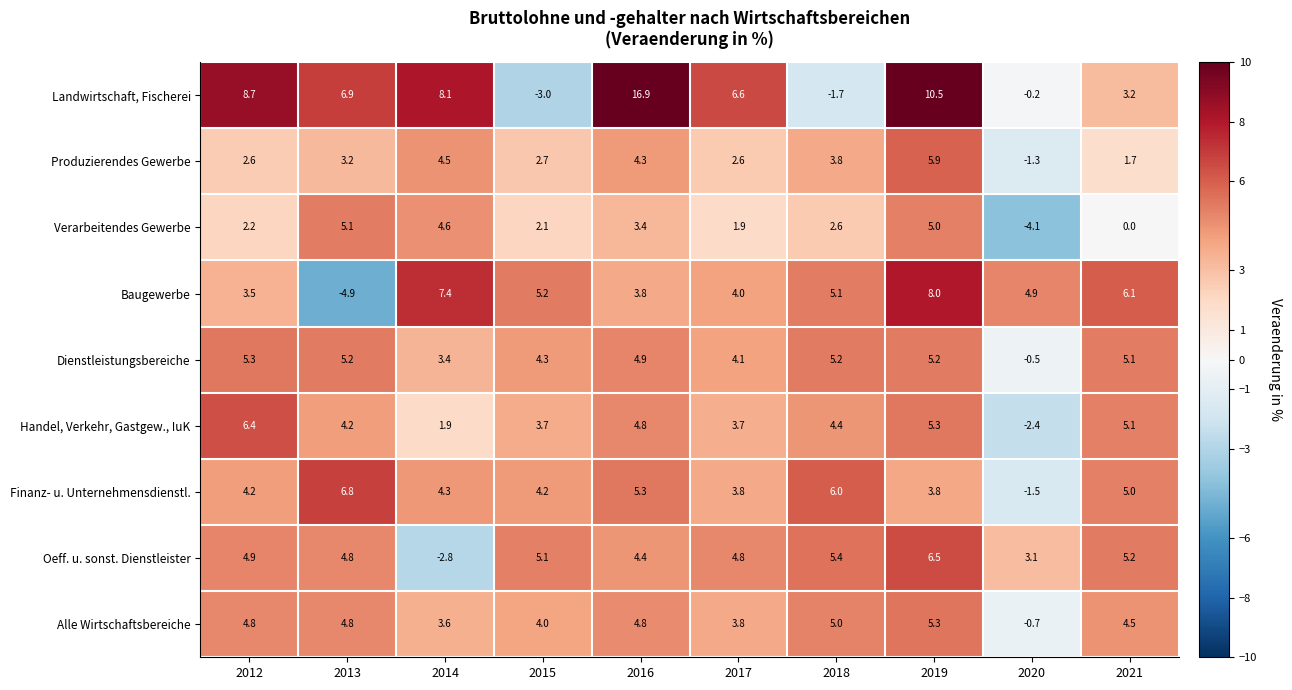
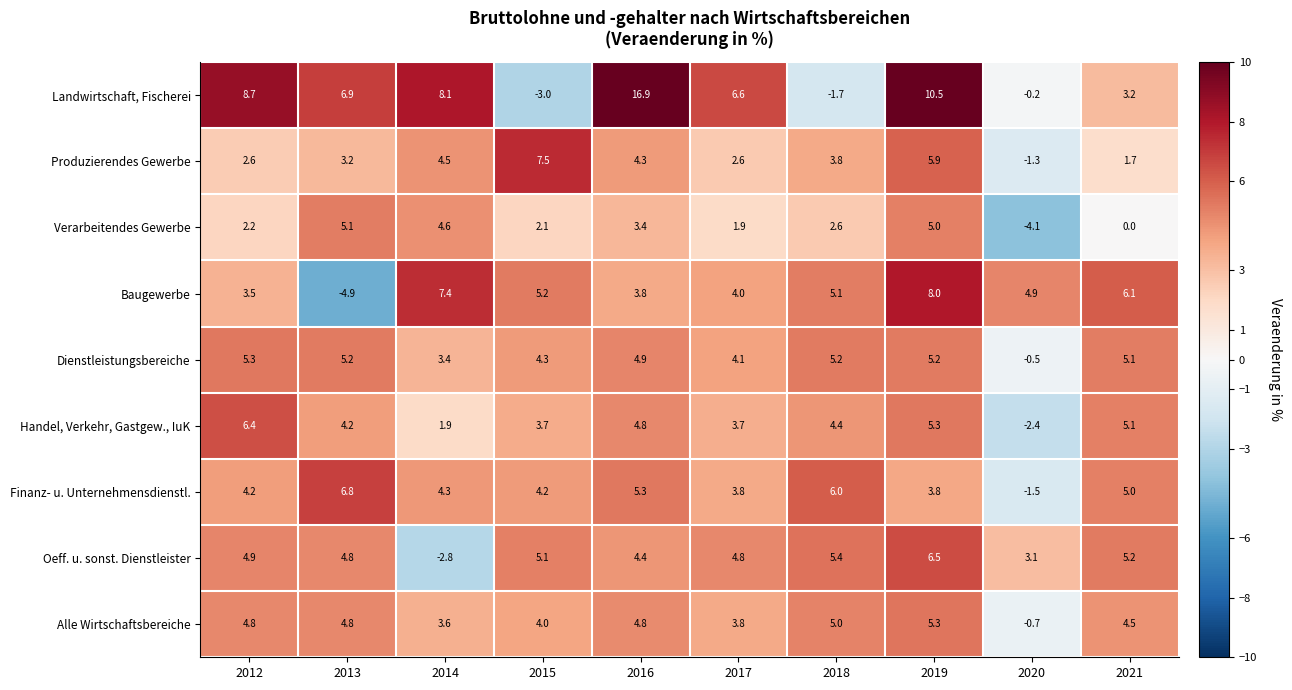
Produzierendes Gewerbe, 2015: 2.7 -> 7.5
